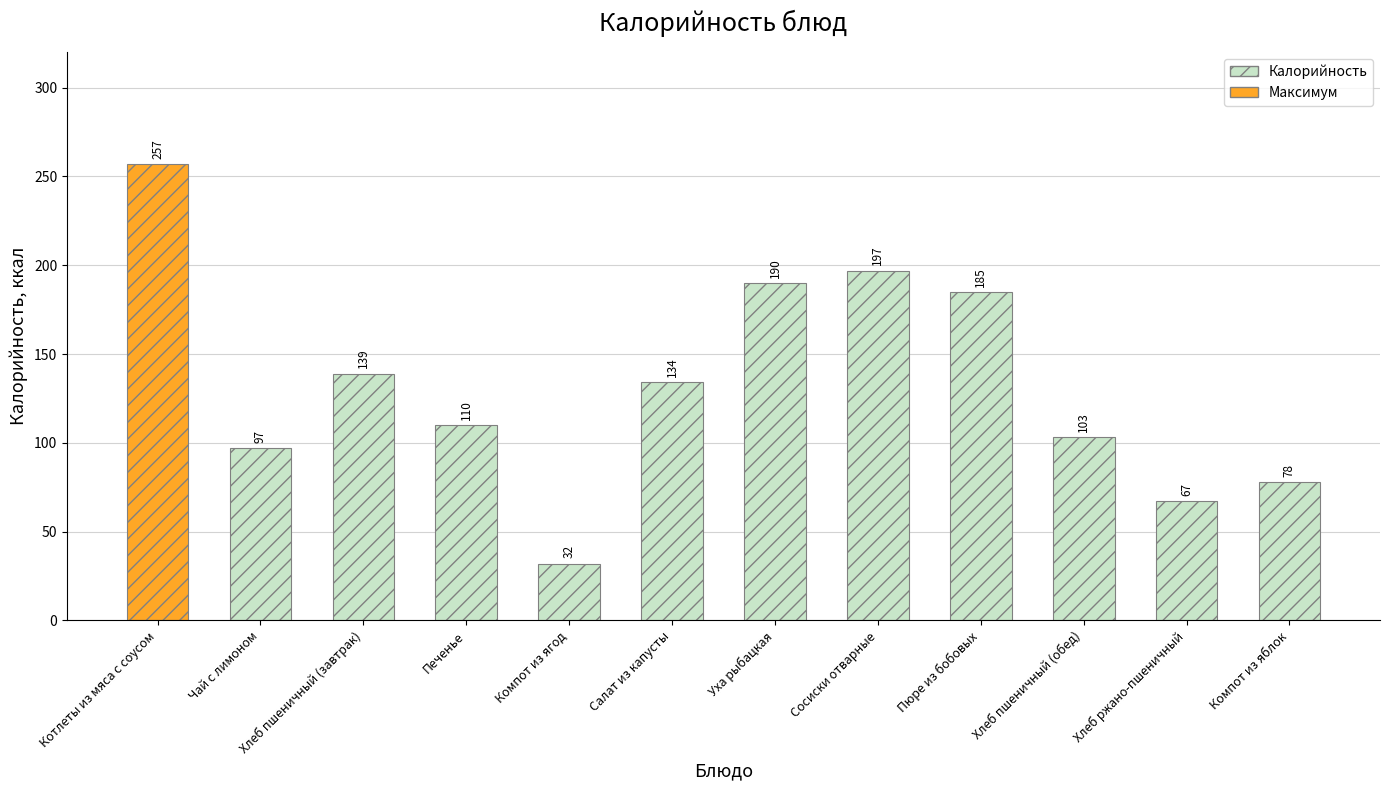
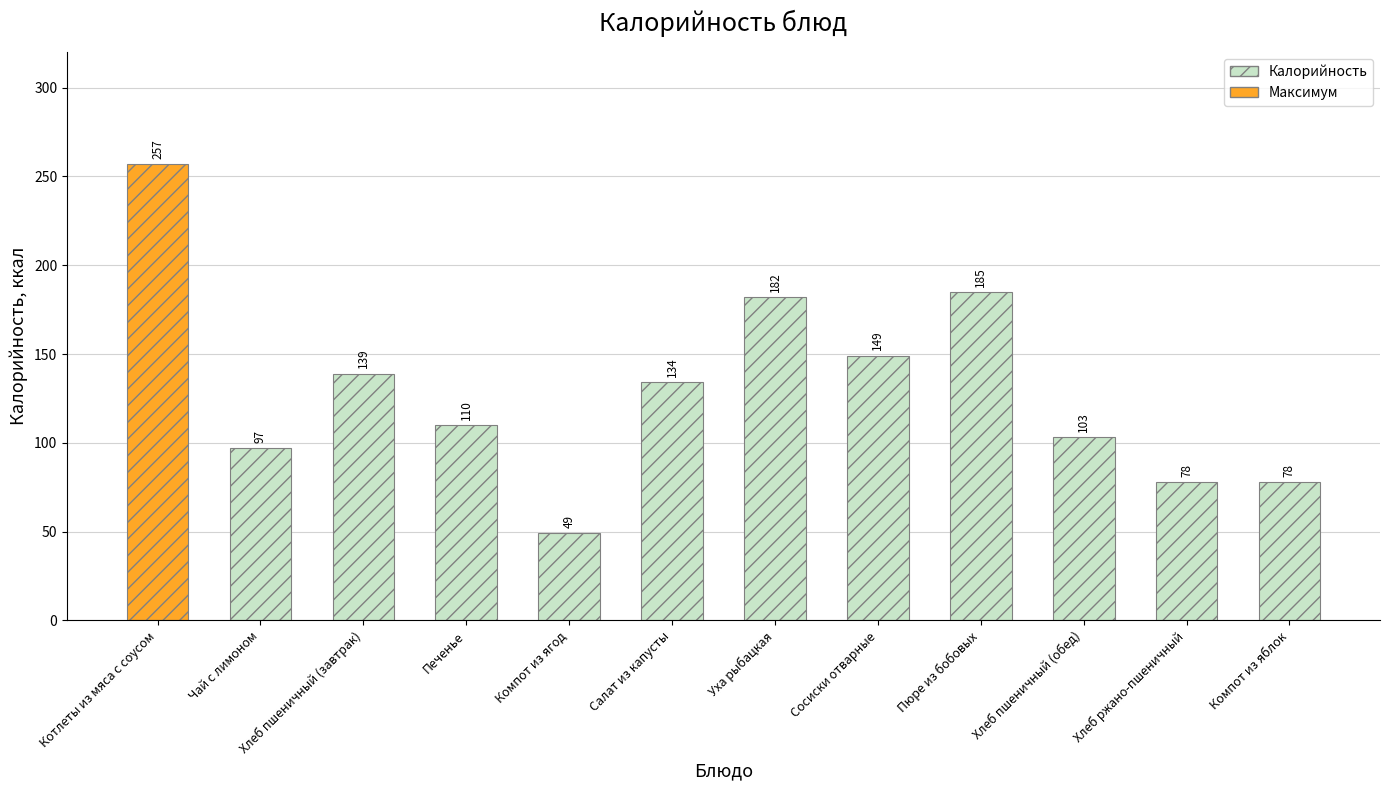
Компот из ягод: 32 -> 49
Уха рыбацкая: 190 -> 182
Сосиски отварные: 197 -> 149
Хлеб ржано-пшеничный: 67 -> 78
